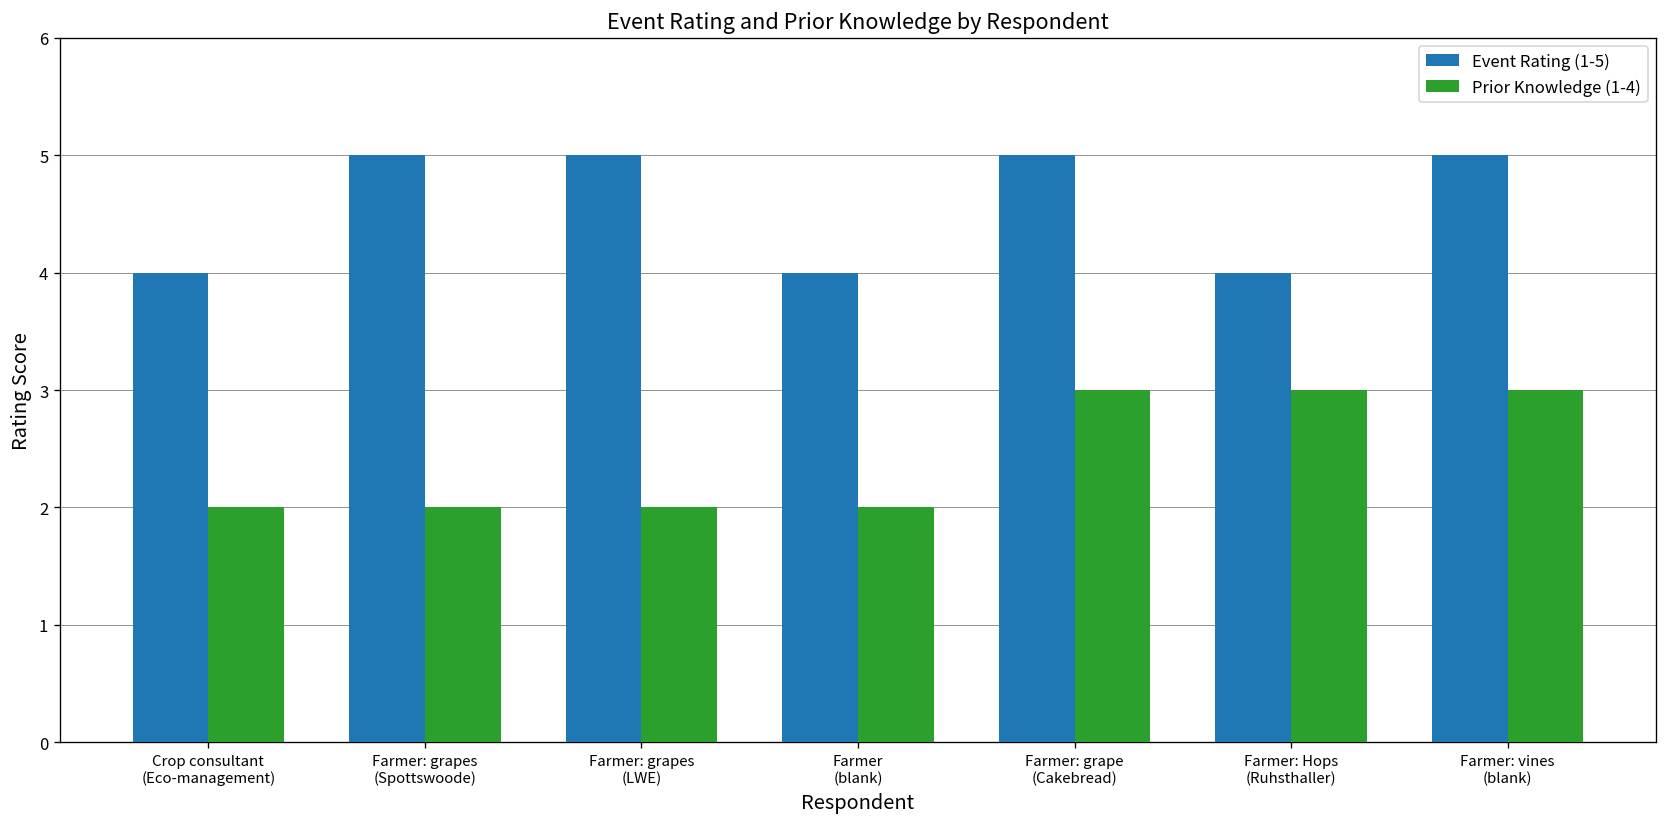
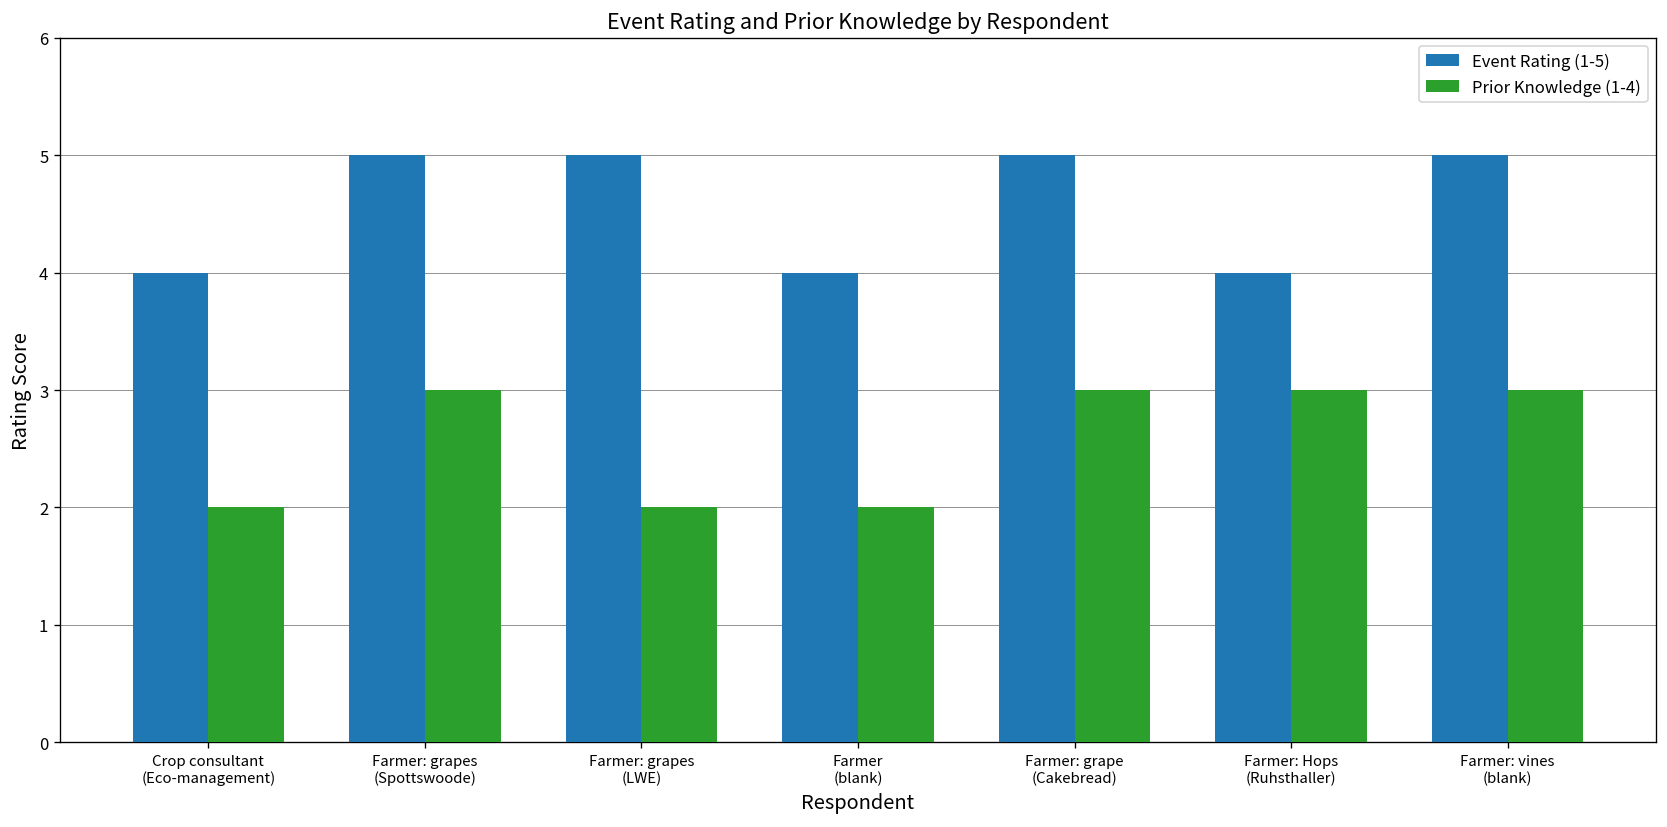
Prior Knowledge (1-4), Farmer: grapes (Spottswoode): 2 -> 3
